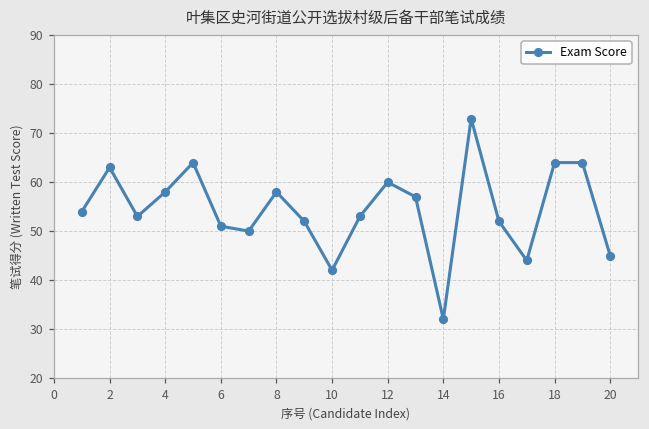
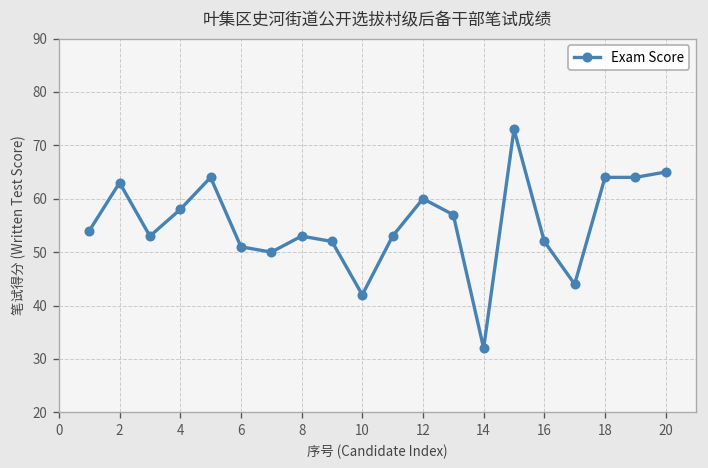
8: 58 -> 53
20: 45 -> 65
